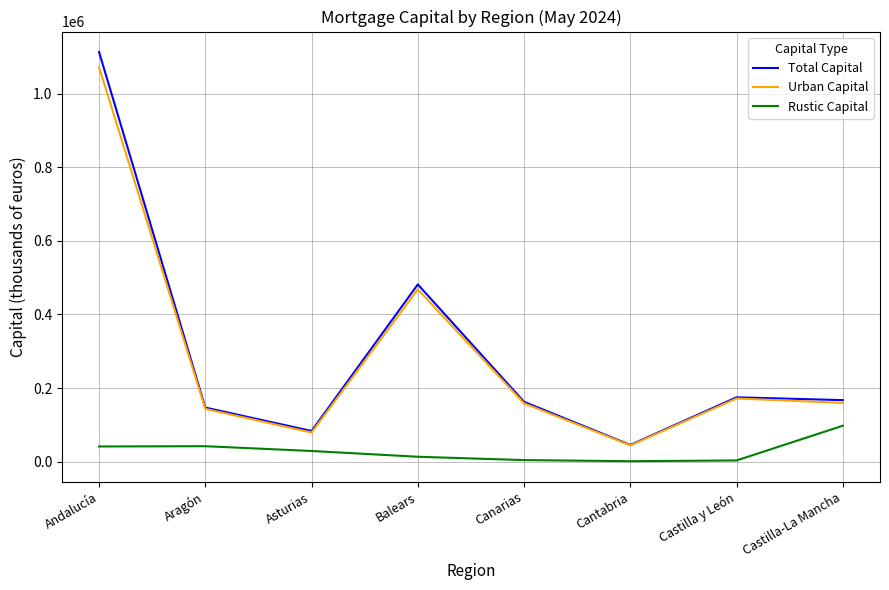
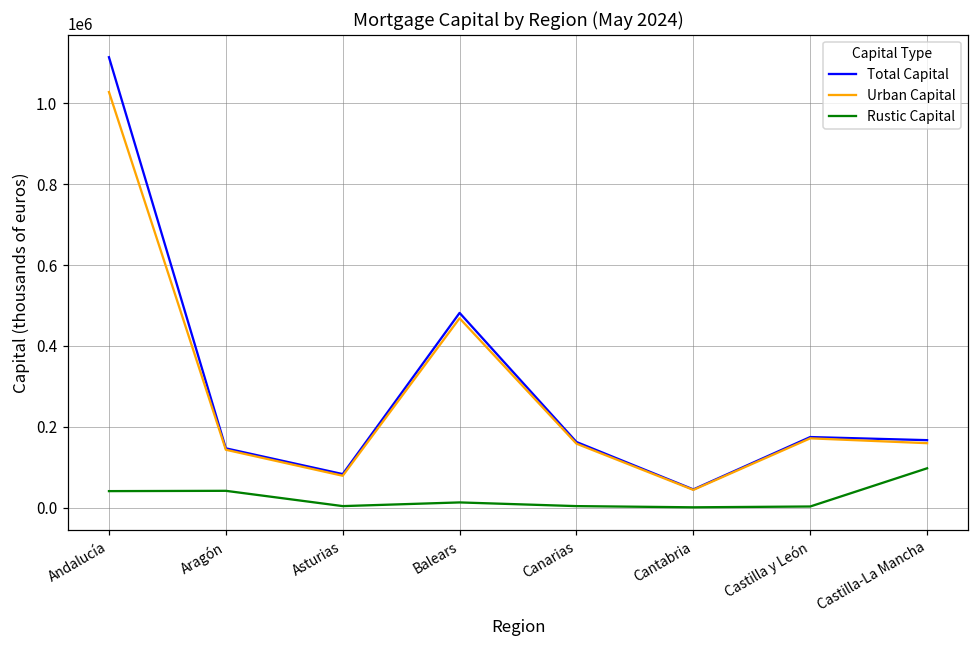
Urban Capital, Andalucía: 1070000 -> 1030000
Rustic Capital, Asturias: 30000 -> 0
